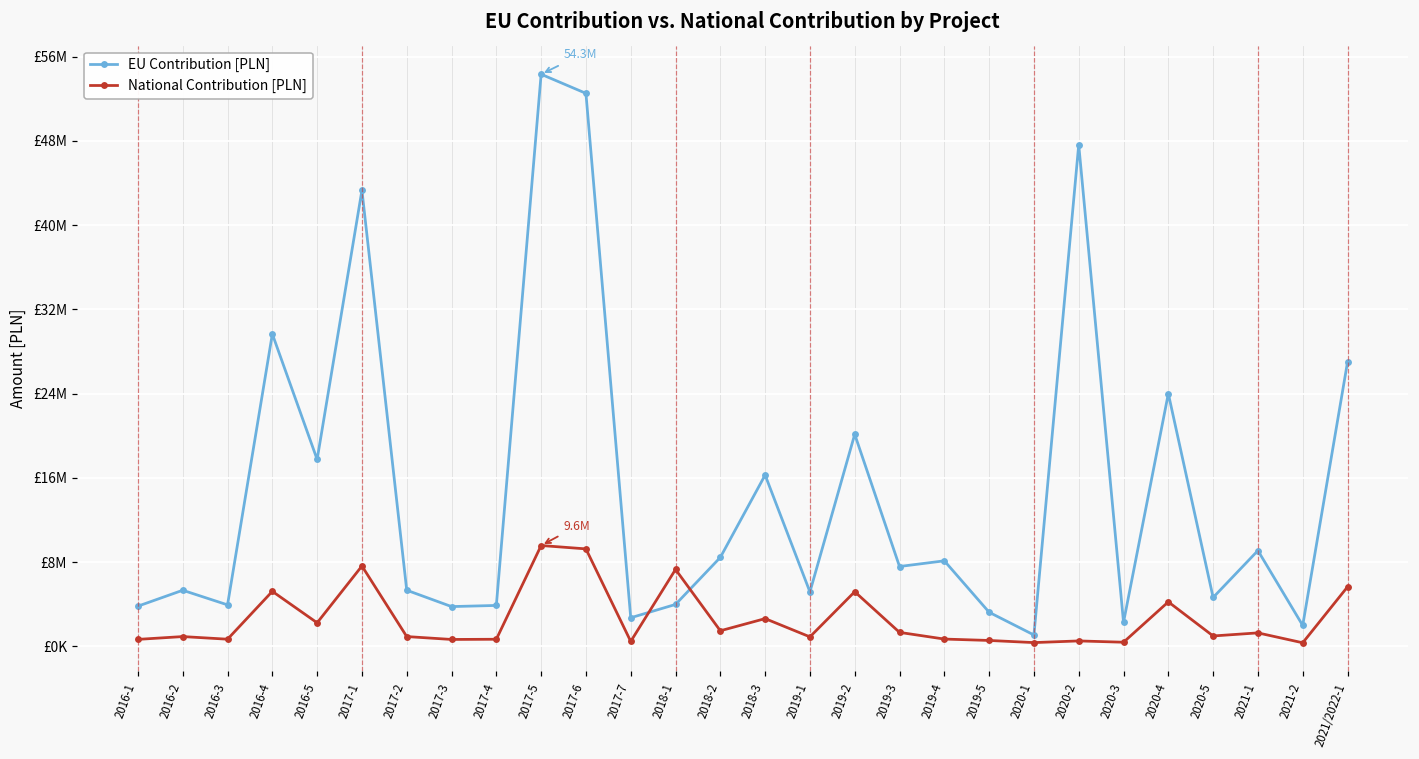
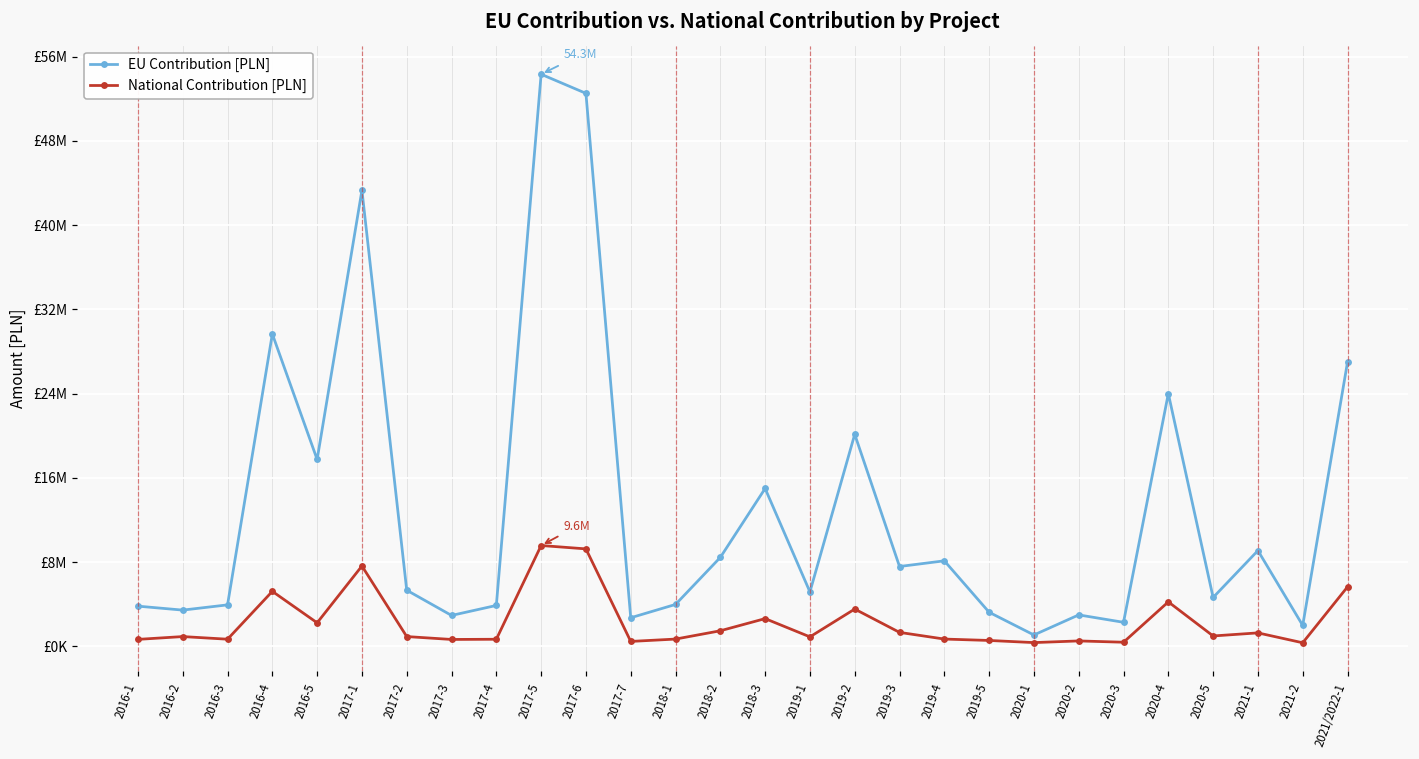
EU Contribution [PLN], 2016-2: £5000000 -> £3000000
EU Contribution [PLN], 2017-3: £4000000 -> £3000000
National Contribution [PLN], 2018-1: £7000000 -> £1000000
EU Contribution [PLN], 2018-3: £16000000 -> £15000000
National Contribution [PLN], 2019-2: £5000000 -> £4000000
EU Contribution [PLN], 2020-2: £48000000 -> £3000000
